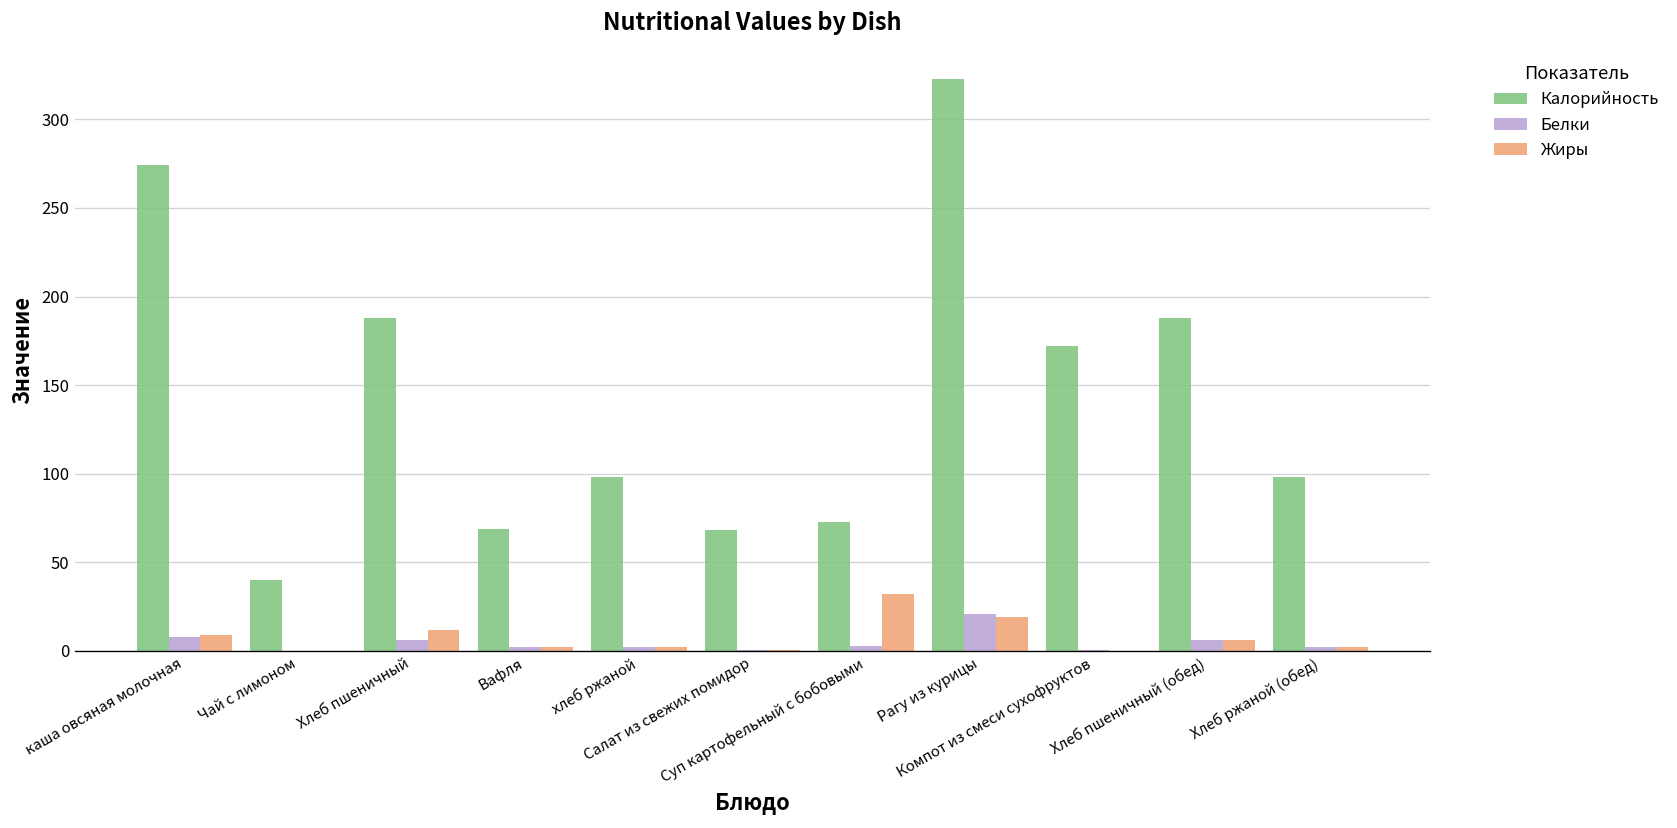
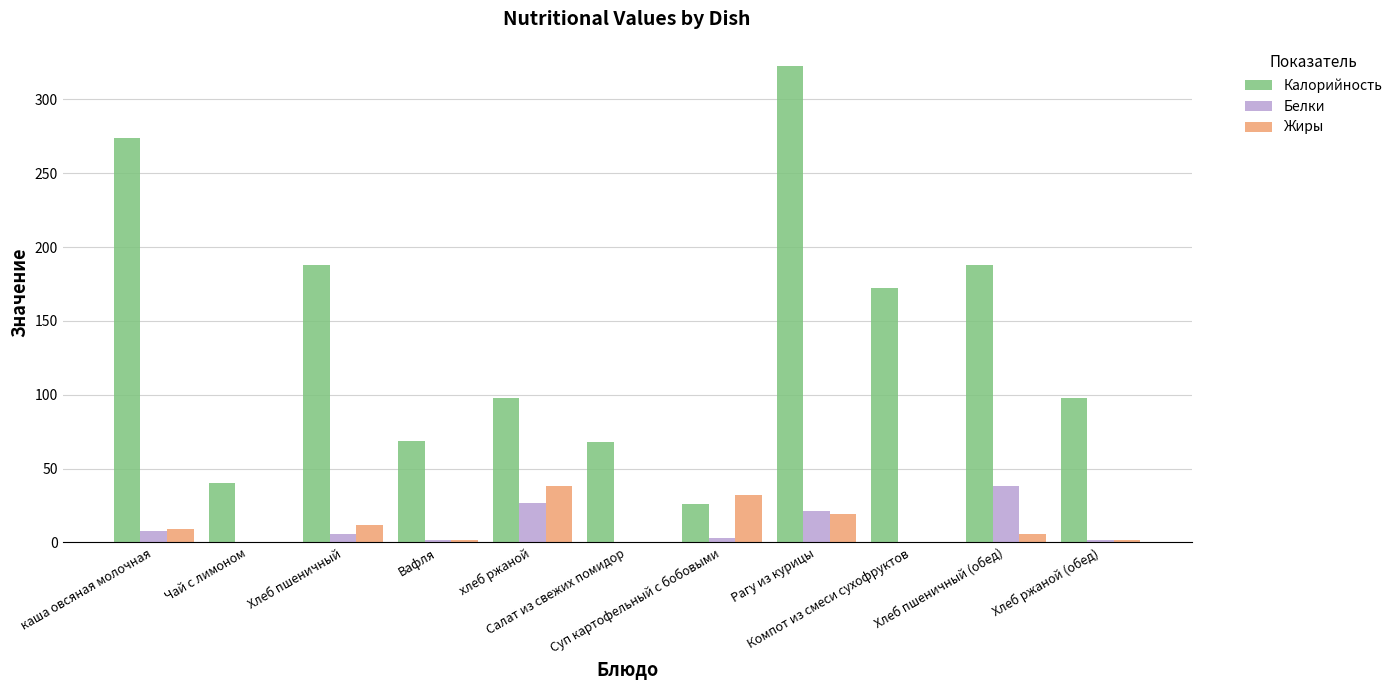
Белки, хлеб ржаной: 2 -> 27
Жиры, хлеб ржаной: 2 -> 38
Калорийность, Суп картофельный с бобовыми: 73 -> 26
Белки, Хлеб пшеничный (обед): 6 -> 38
